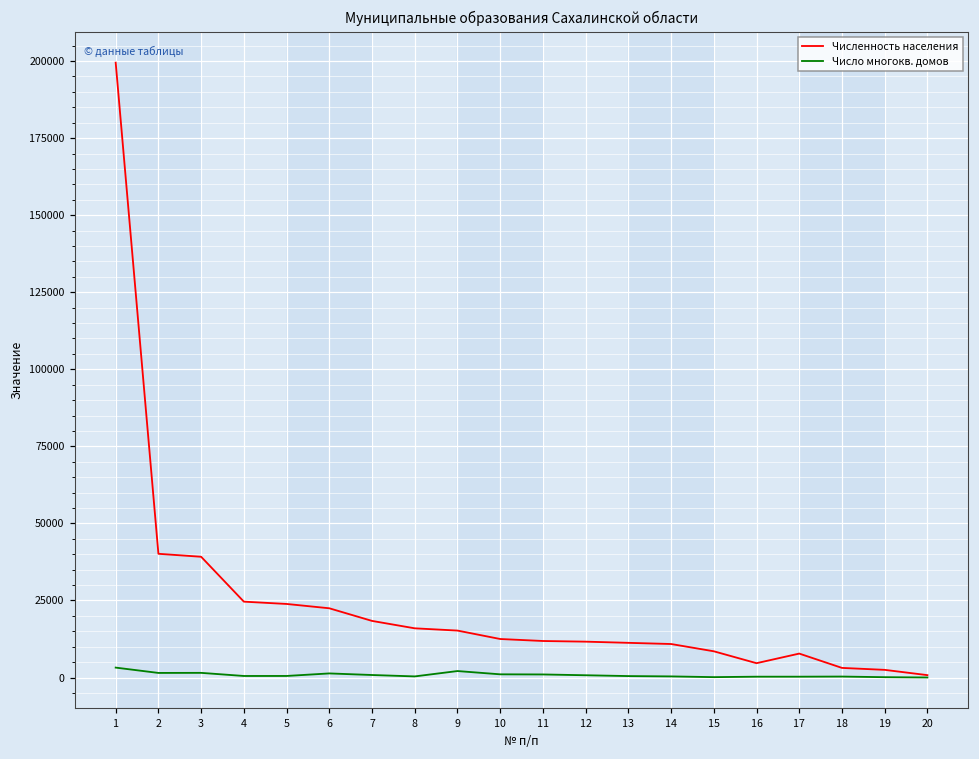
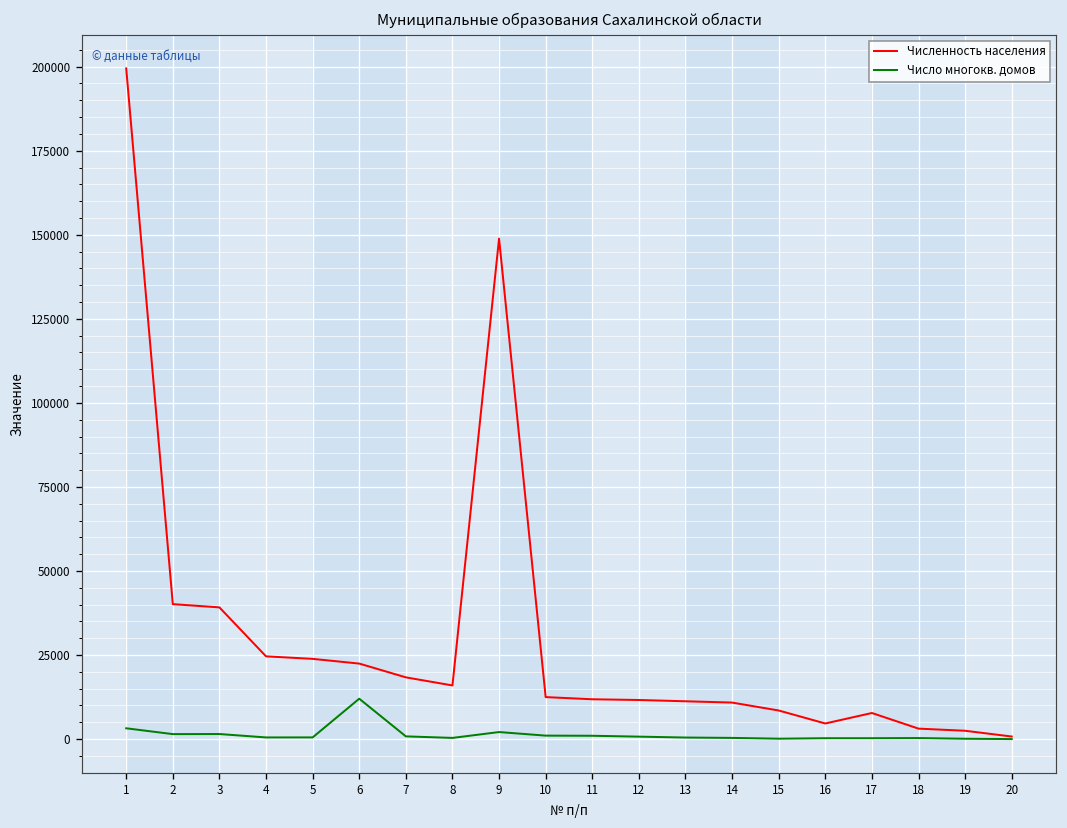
Число многокв. домов, 6: 1000 -> 12000
Численность населения, 9: 15000 -> 149000
